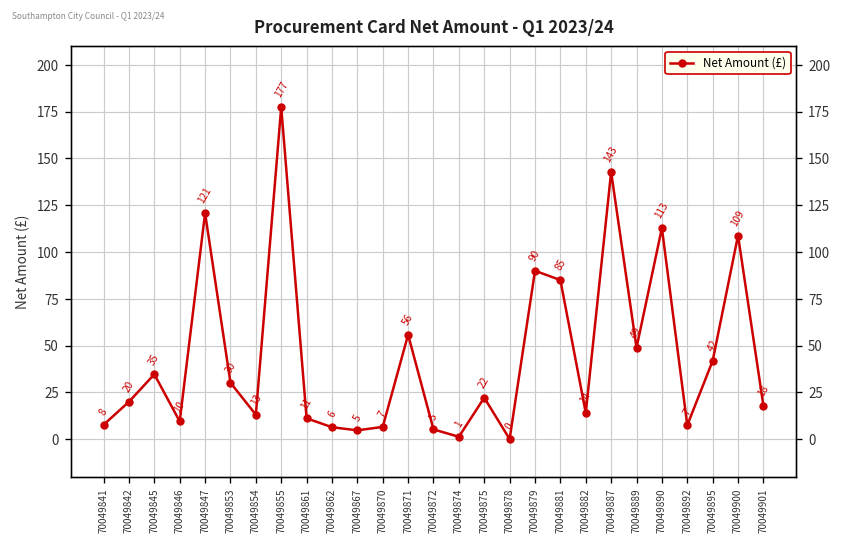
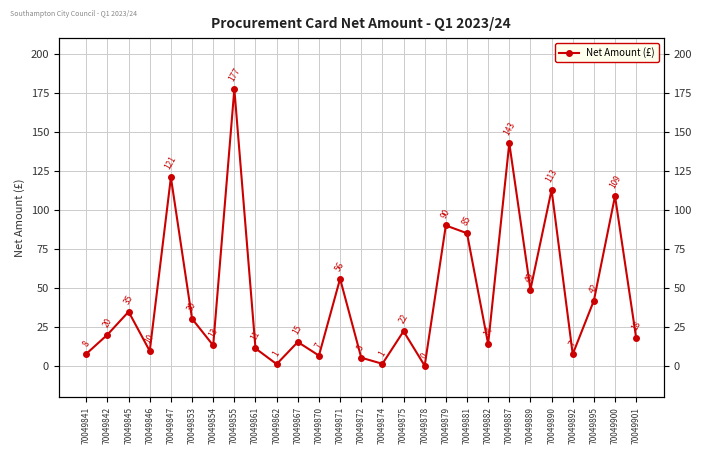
70049862: 6 -> 1
70049867: 5 -> 15
